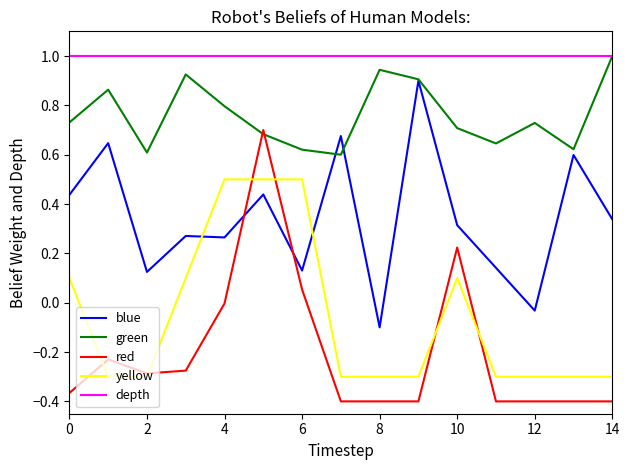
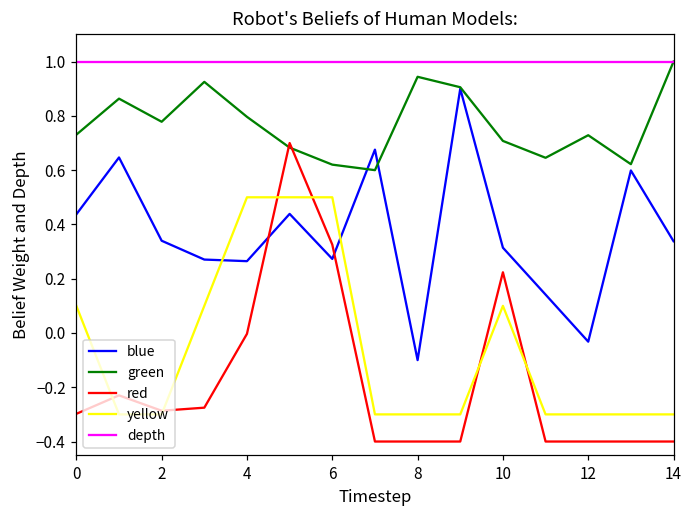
red, 0: -0.37 -> -0.30
blue, 2: 0.12 -> 0.34
green, 2: 0.61 -> 0.78
blue, 6: 0.13 -> 0.27
red, 6: 0.05 -> 0.33
